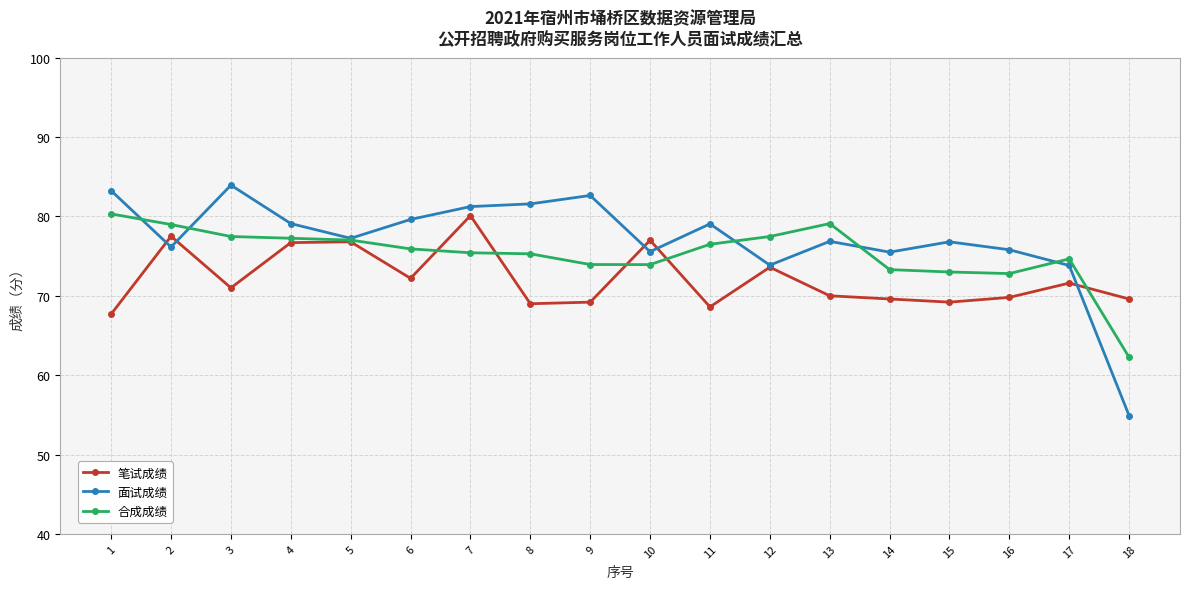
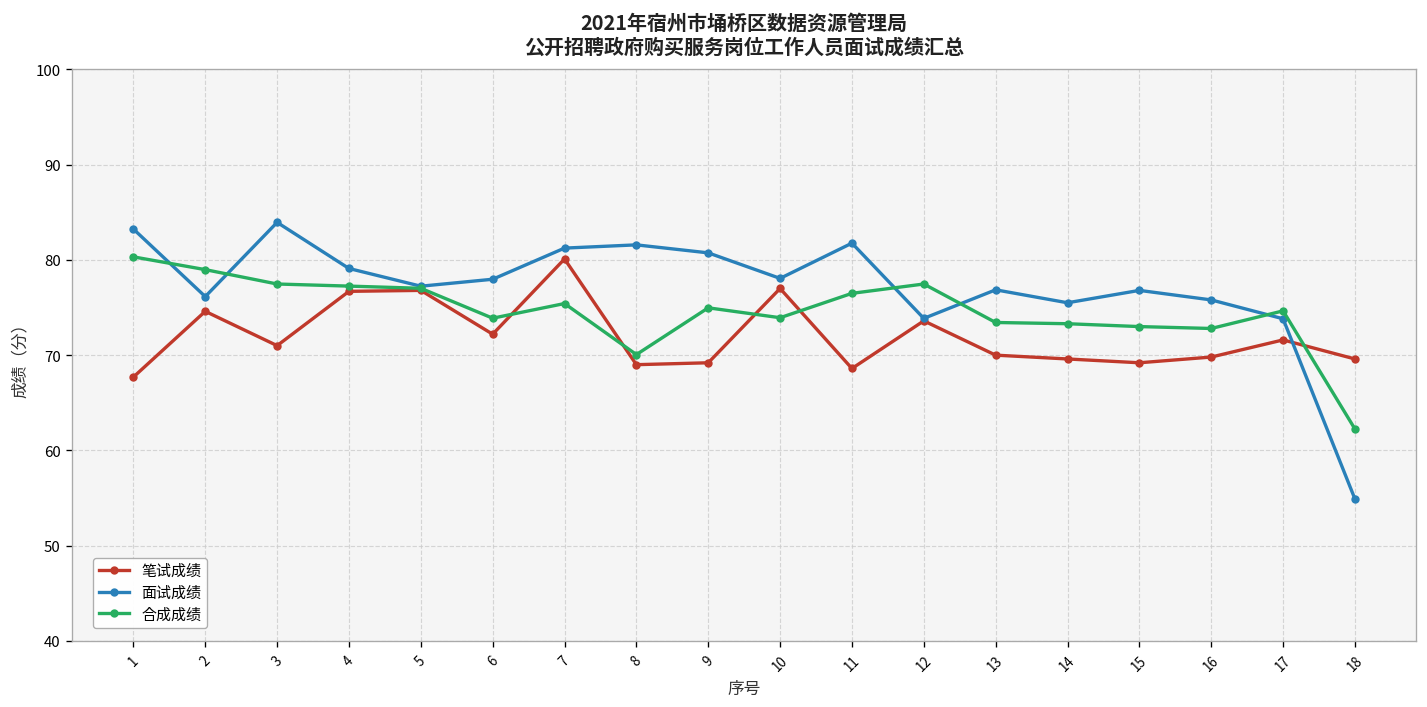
笔试成绩, 2: 78 -> 75
面试成绩, 6: 80 -> 78
合成成绩, 6: 76 -> 74
合成成绩, 8: 75 -> 70
面试成绩, 9: 83 -> 81
合成成绩, 9: 74 -> 75
面试成绩, 10: 76 -> 78
面试成绩, 11: 79 -> 82
合成成绩, 13: 79 -> 73
